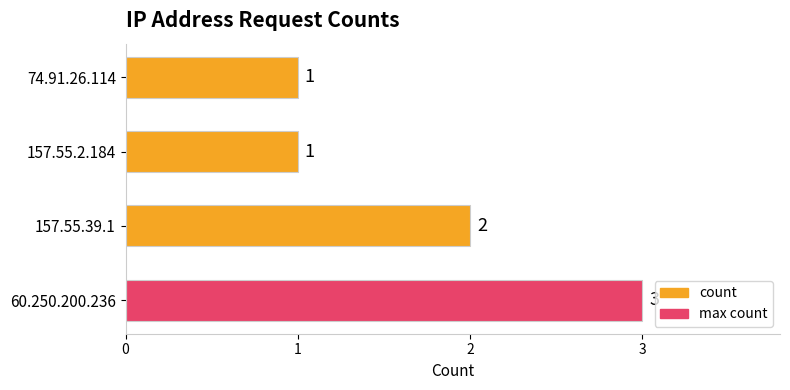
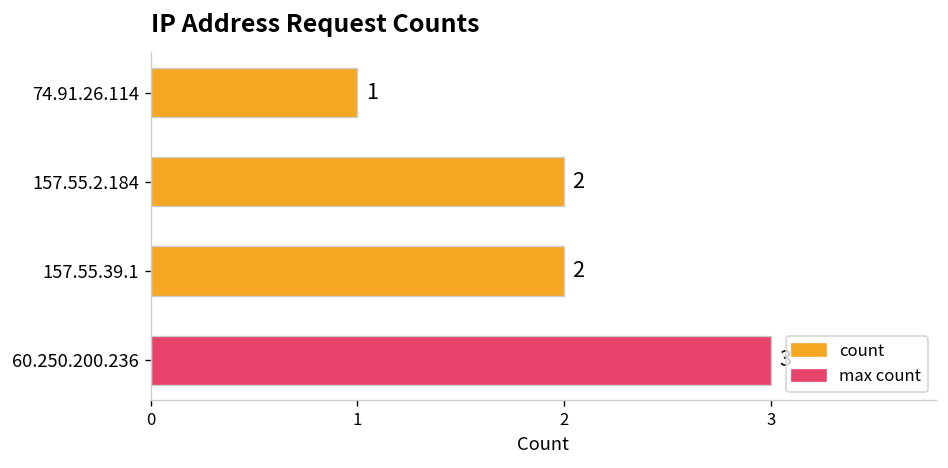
157.55.2.184: 1 -> 2
